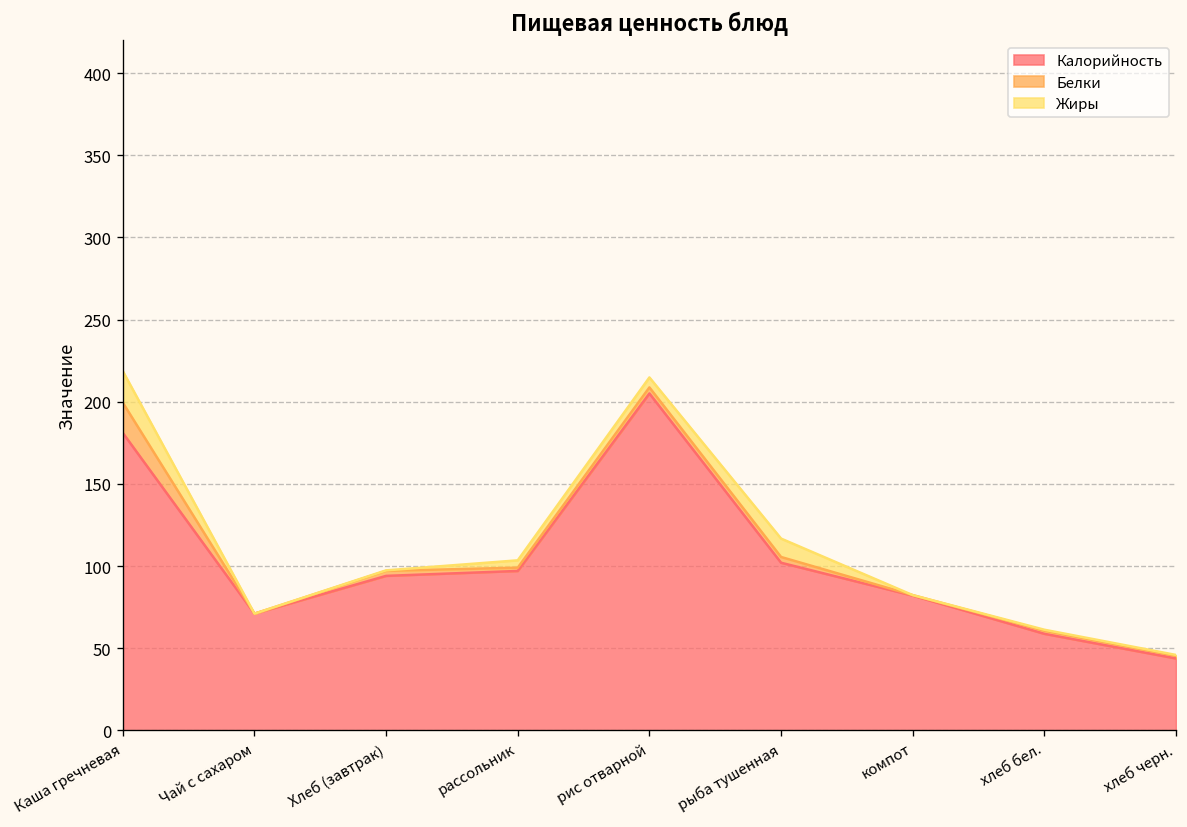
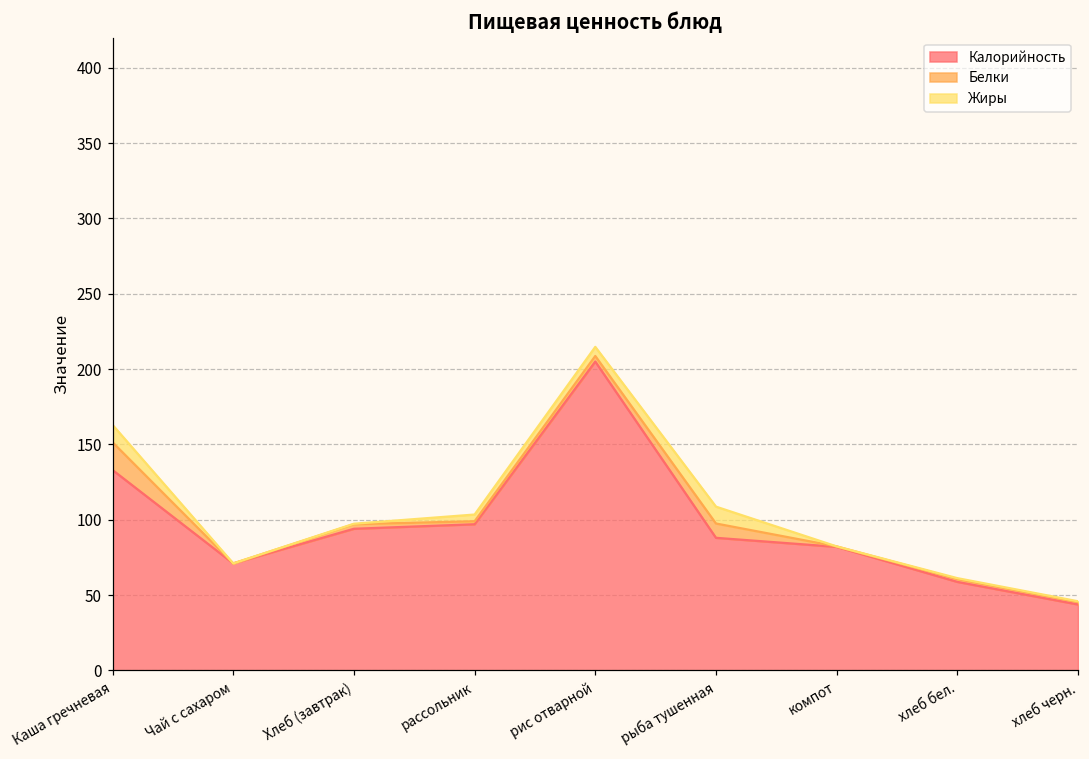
Калорийность, Каша гречневая: 181 -> 133
Жиры, Каша гречневая: 19 -> 12
Калорийность, рыба тушенная: 102 -> 88
Белки, рыба тушенная: 4 -> 10
